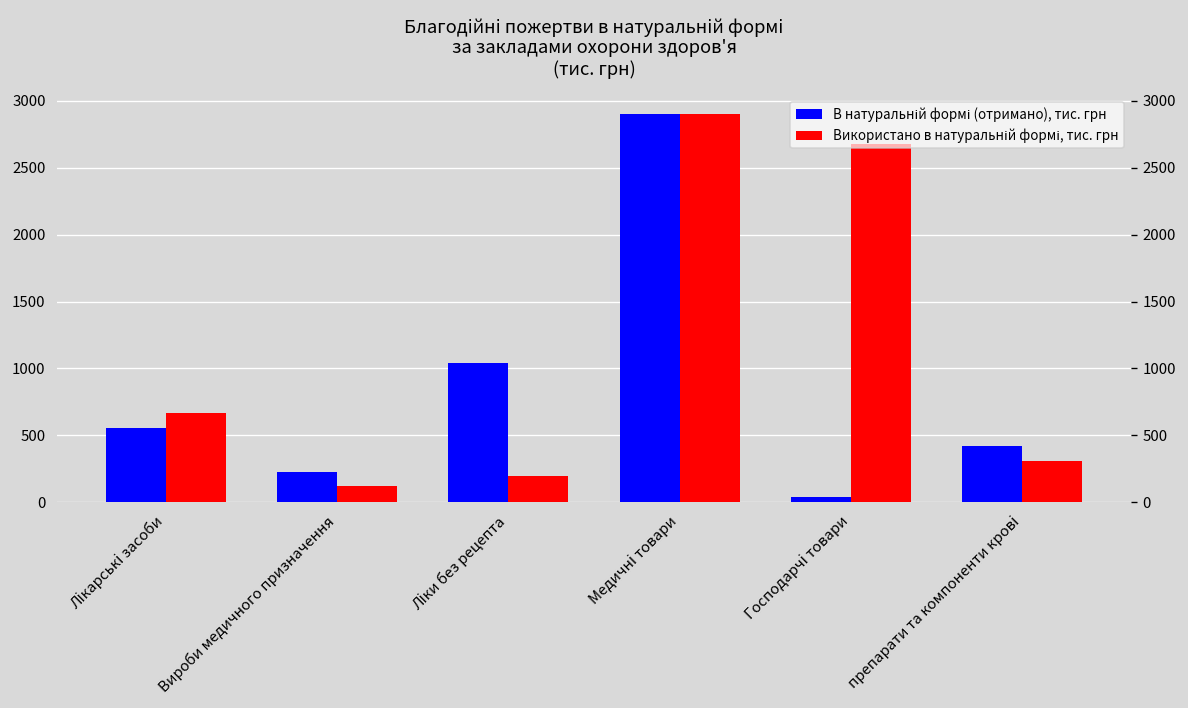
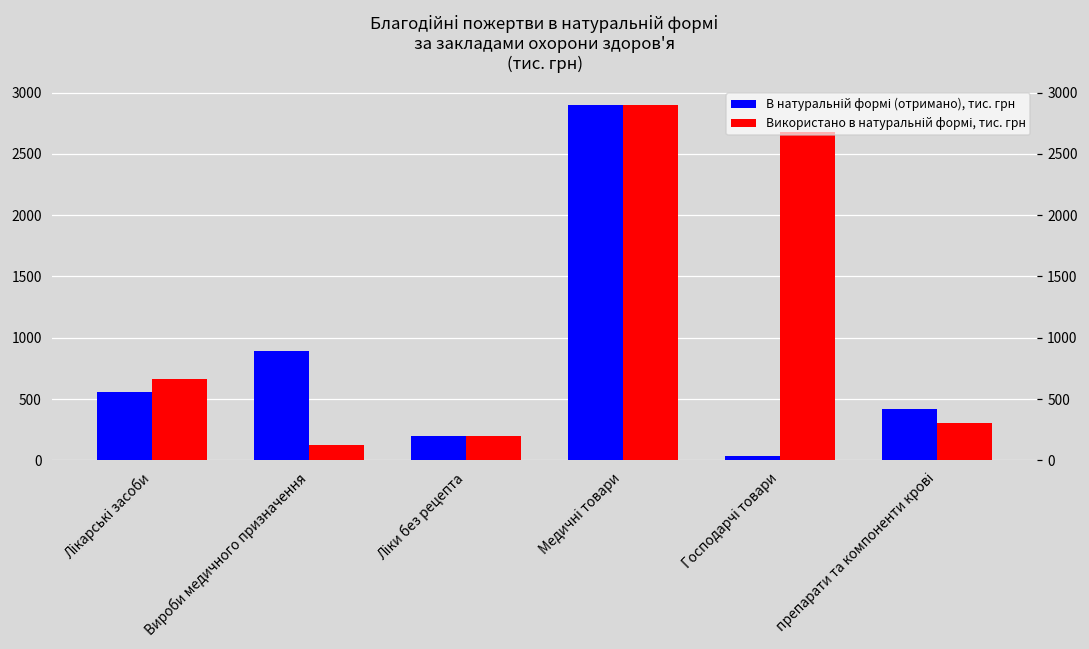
В натуральній формі (отримано), тис. грн, Вироби медичного призначення: 230 -> 890
В натуральній формі (отримано), тис. грн, Ліки без рецепта: 1040 -> 200
